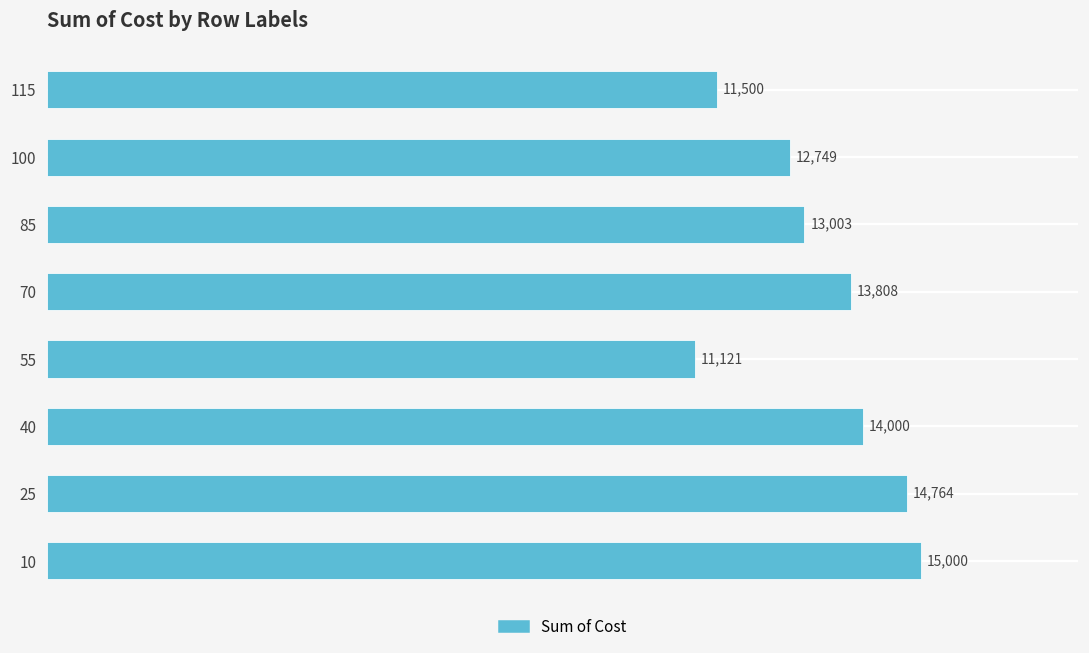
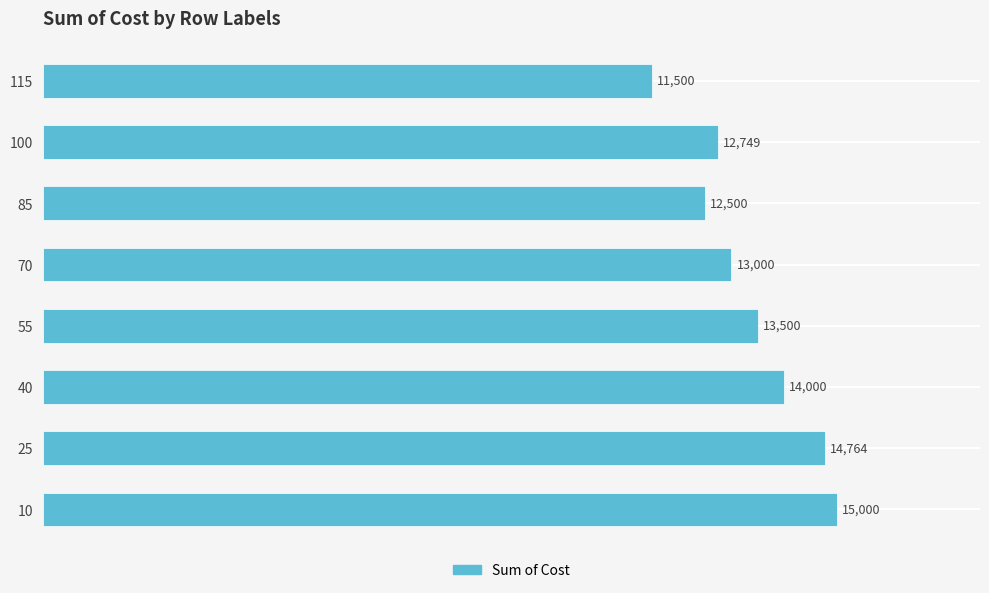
85: 13,003 -> 12,500
70: 13,808 -> 13,000
55: 11,121 -> 13,500
